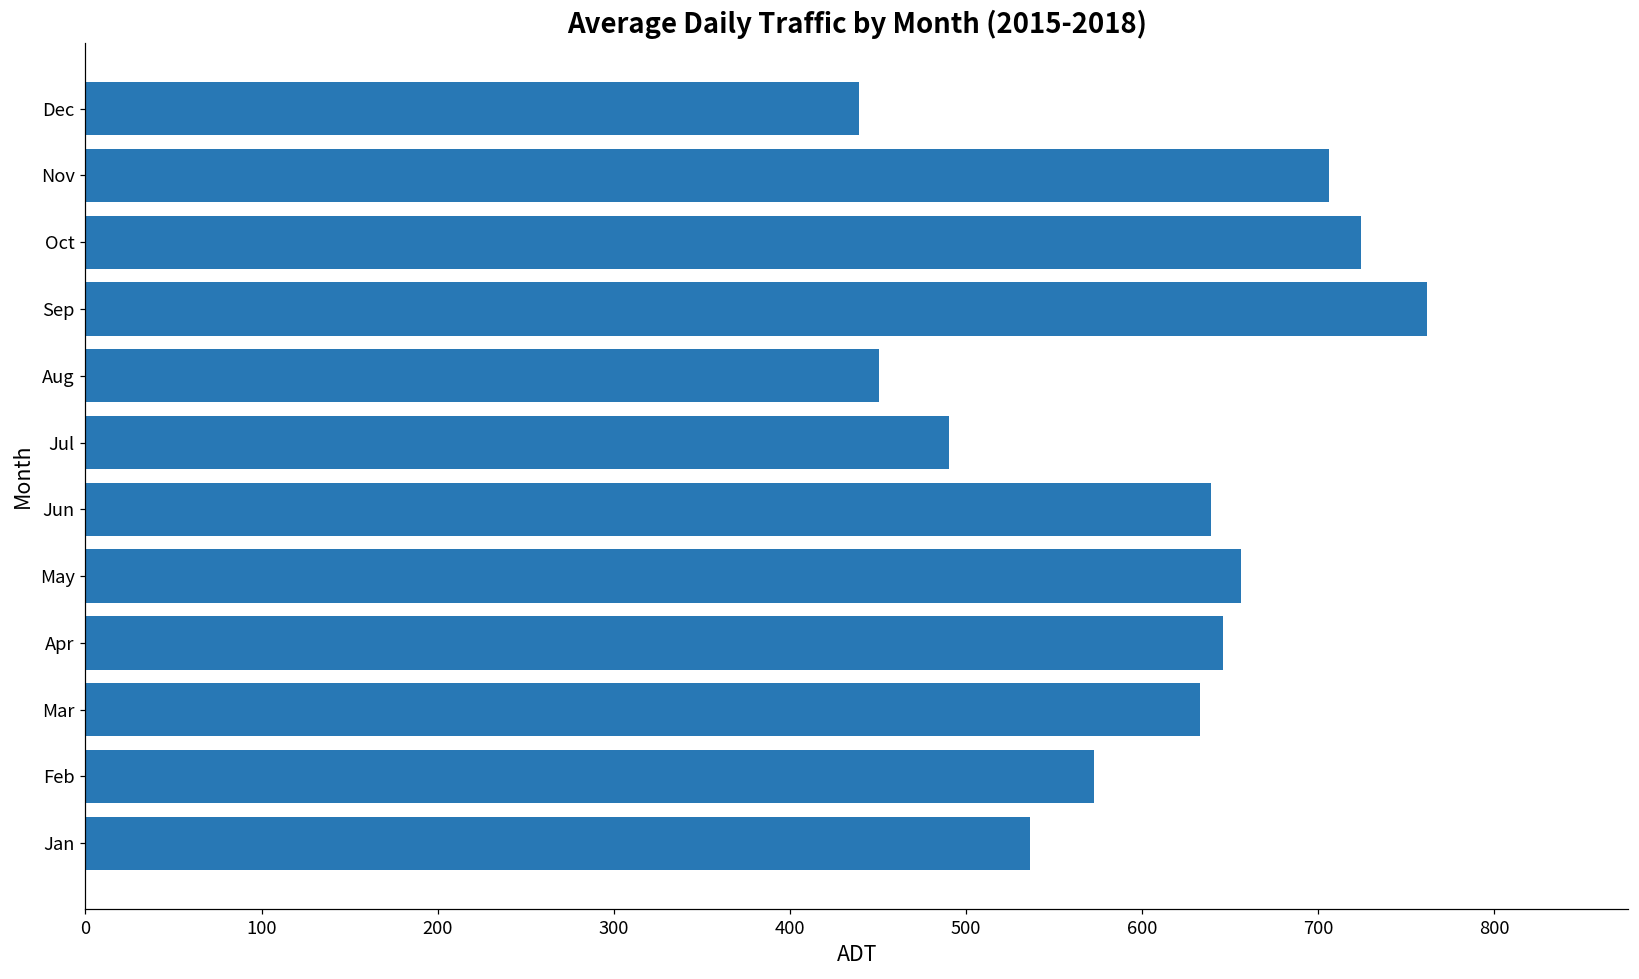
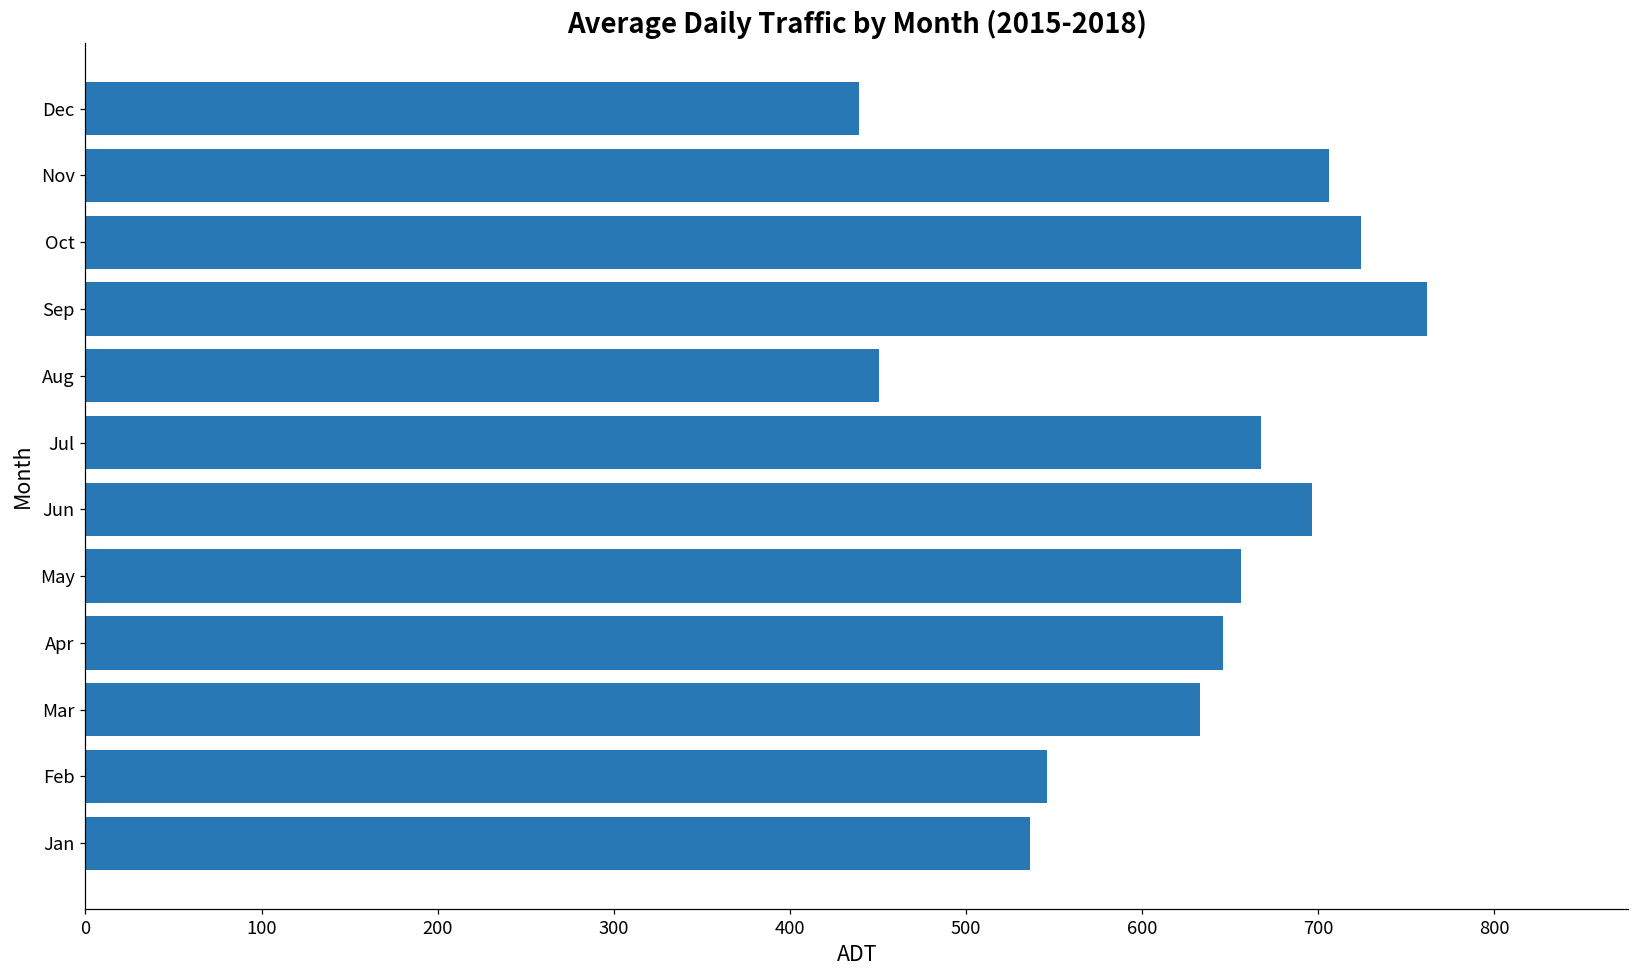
Jul: 490 -> 668
Jun: 639 -> 697
Feb: 573 -> 546
